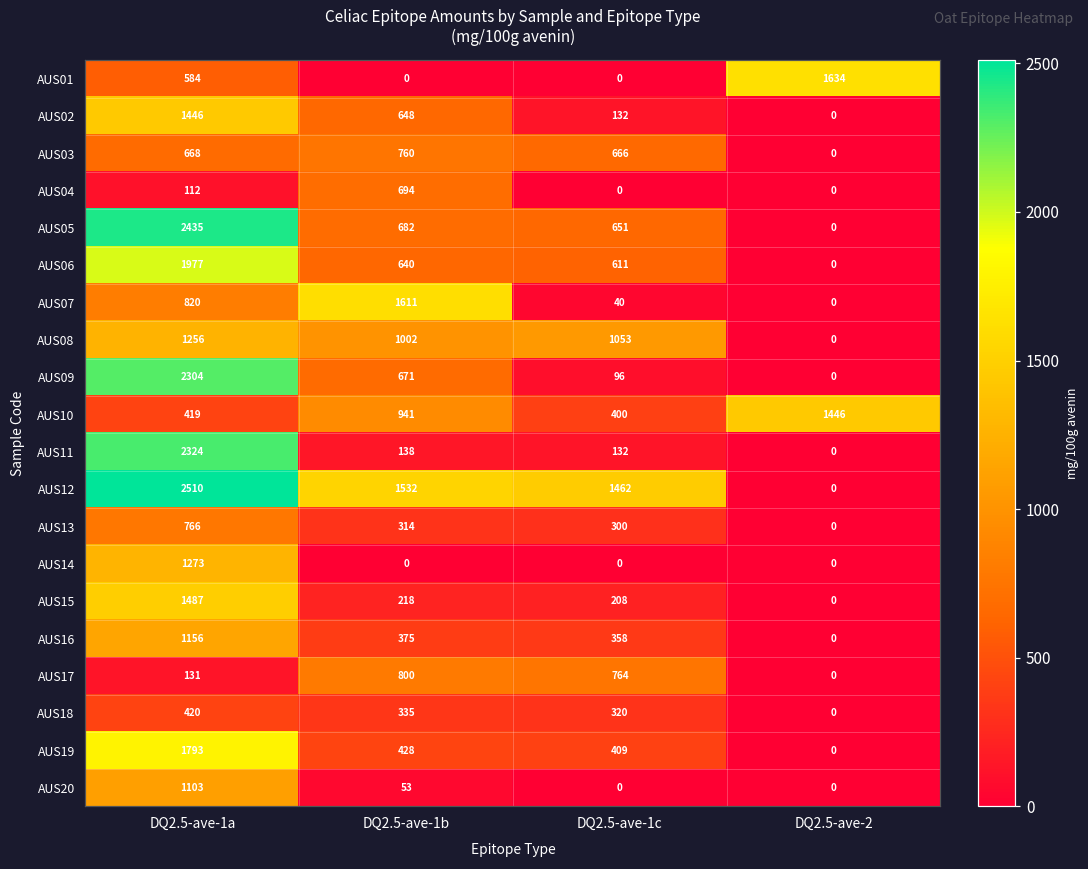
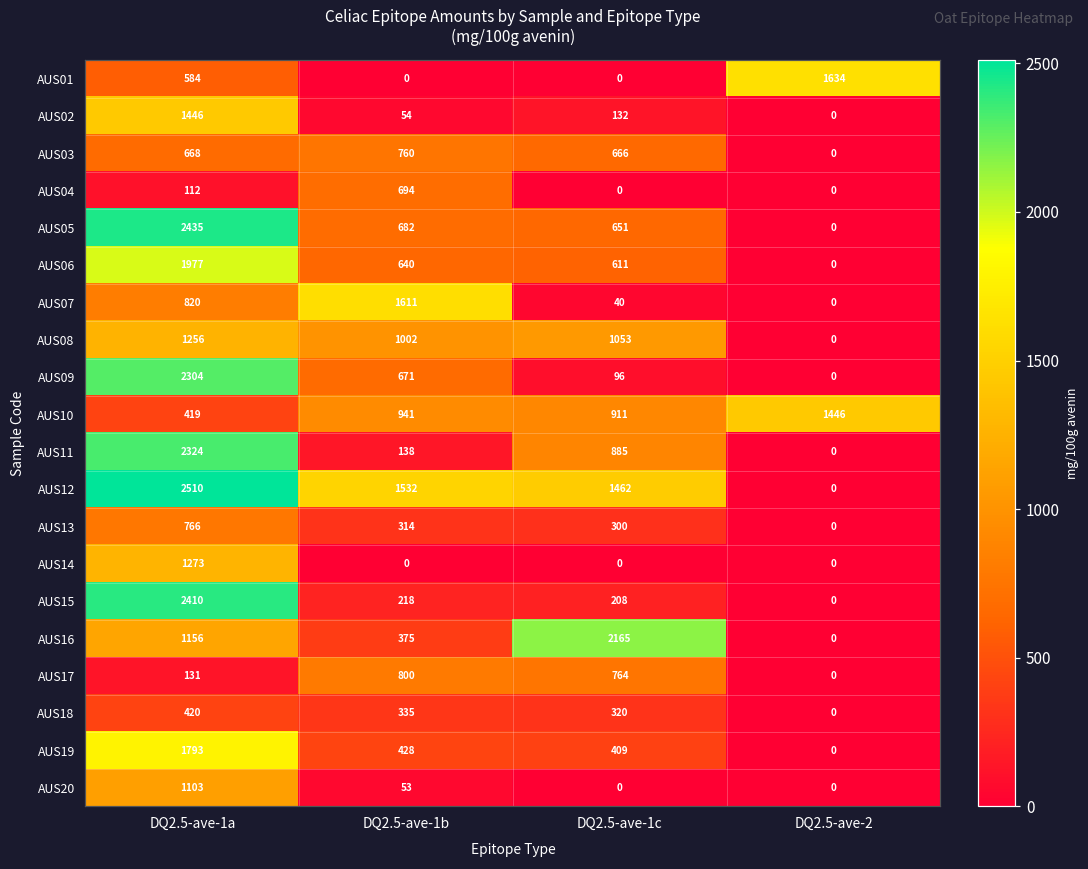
AUS02, DQ2.5-ave-1b: 648 -> 54
AUS10, DQ2.5-ave-1c: 400 -> 911
AUS11, DQ2.5-ave-1c: 132 -> 885
AUS15, DQ2.5-ave-1a: 1487 -> 2410
AUS16, DQ2.5-ave-1c: 358 -> 2165
